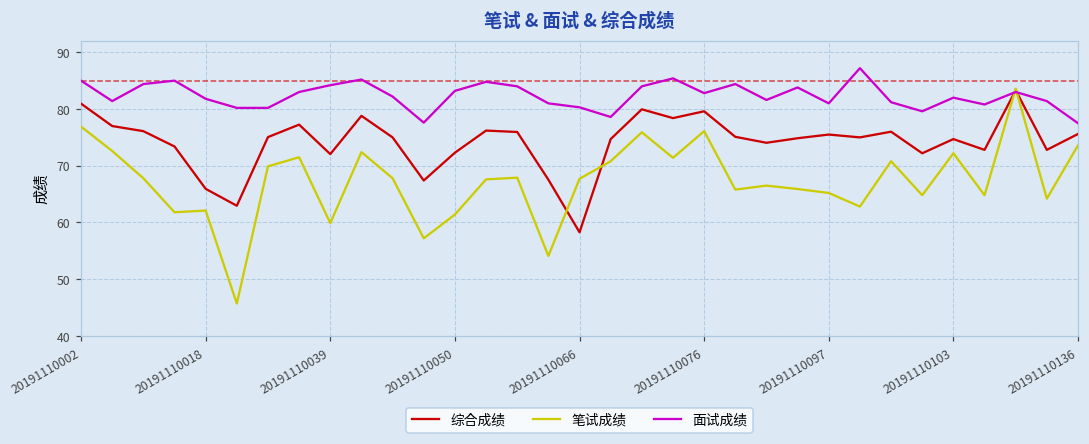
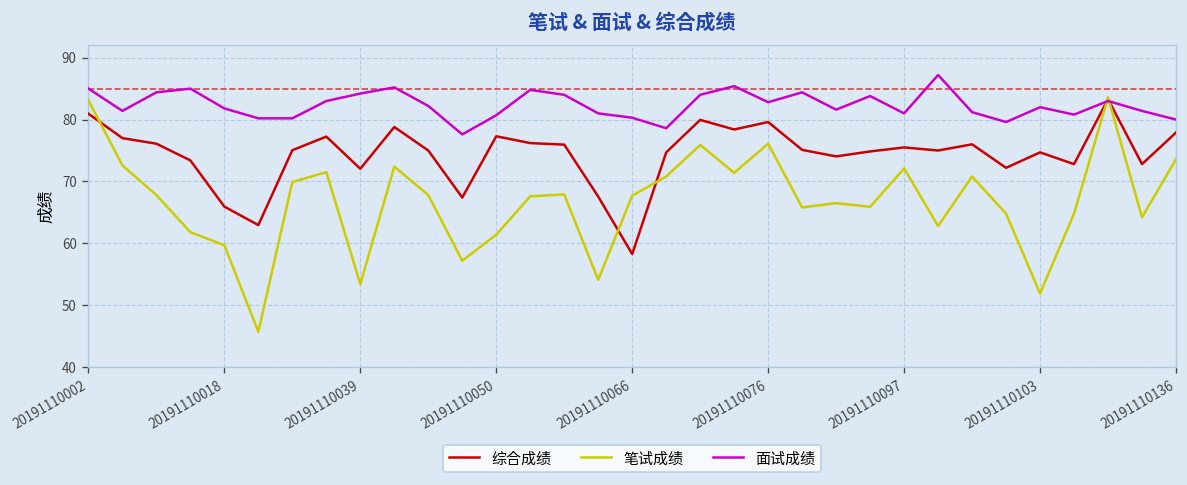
笔试成绩, 20191110002: 77 -> 83
笔试成绩, 20191110018: 62 -> 60
笔试成绩, 20191110039: 60 -> 53
综合成绩, 20191110050: 72 -> 77
面试成绩, 20191110050: 83 -> 81
笔试成绩, 20191110097: 65 -> 72
笔试成绩, 20191110103: 72 -> 52
综合成绩, 20191110136: 76 -> 78
面试成绩, 20191110136: 78 -> 80
